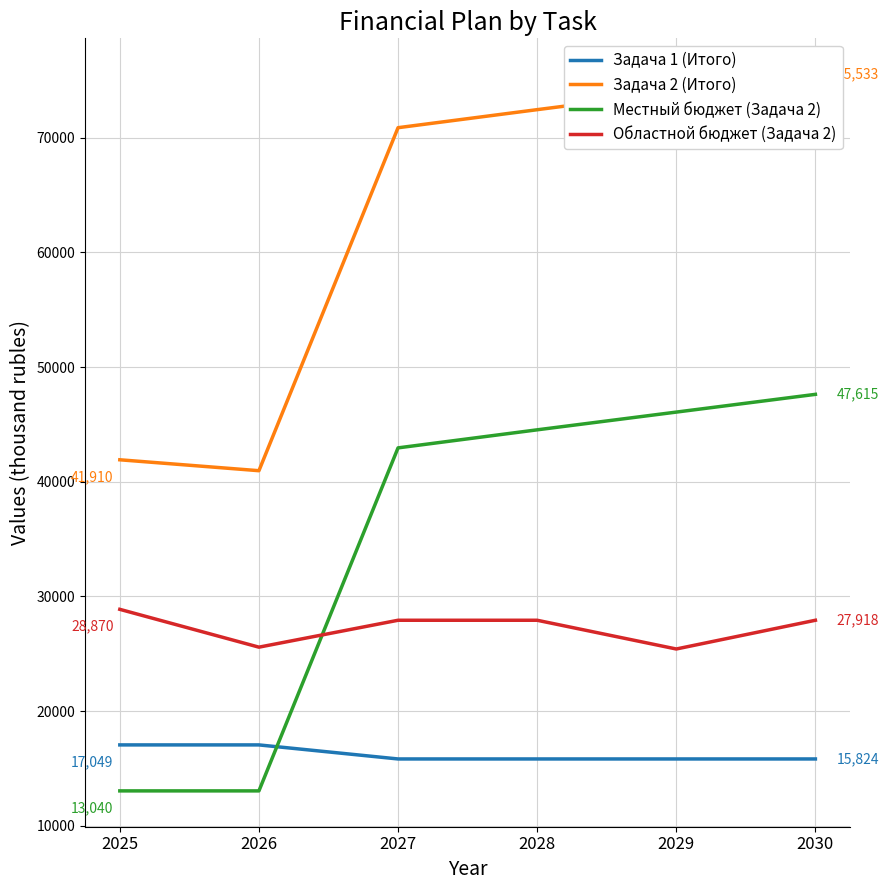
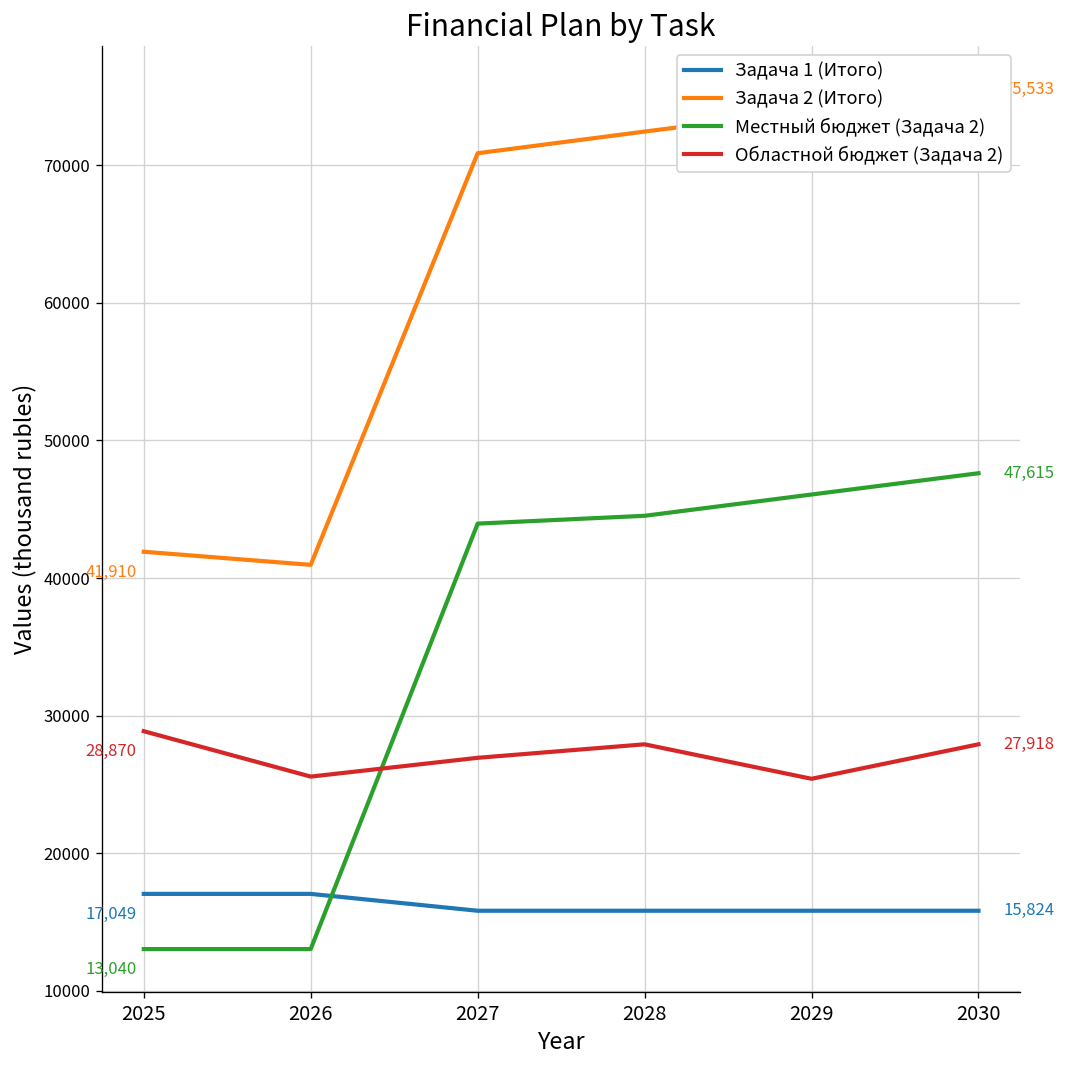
Местный бюджет (Задача 2), 2027: 42900 -> 44000
Областной бюджет (Задача 2), 2027: 27900 -> 26900
